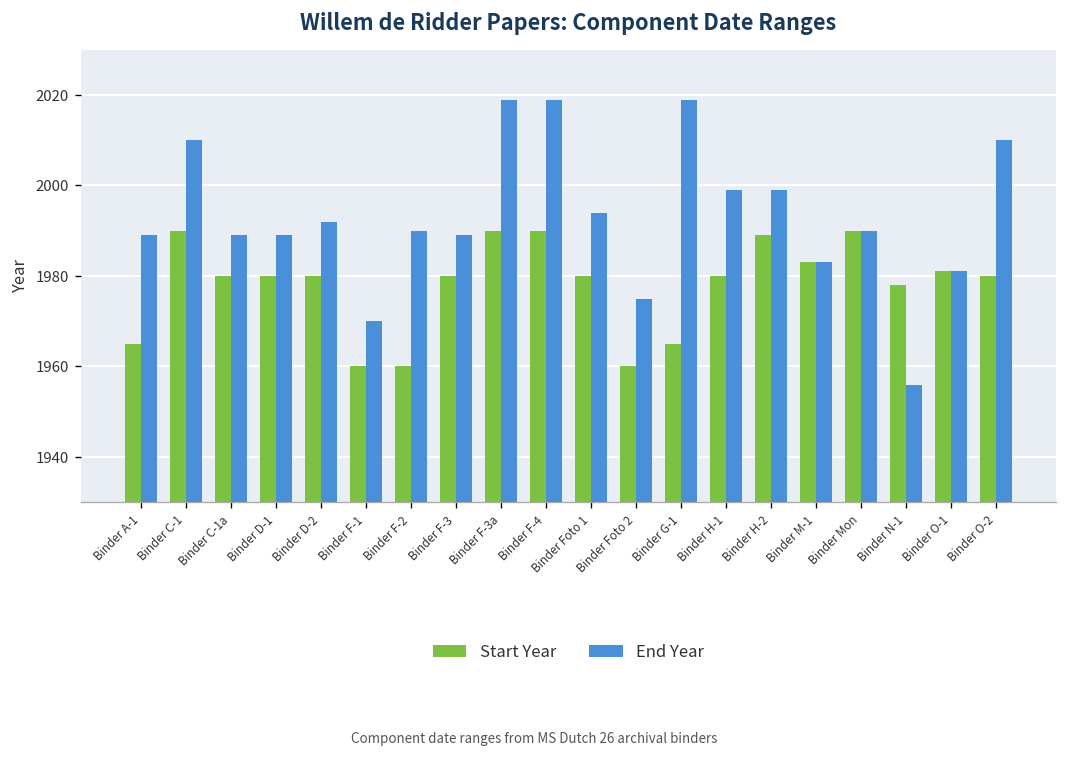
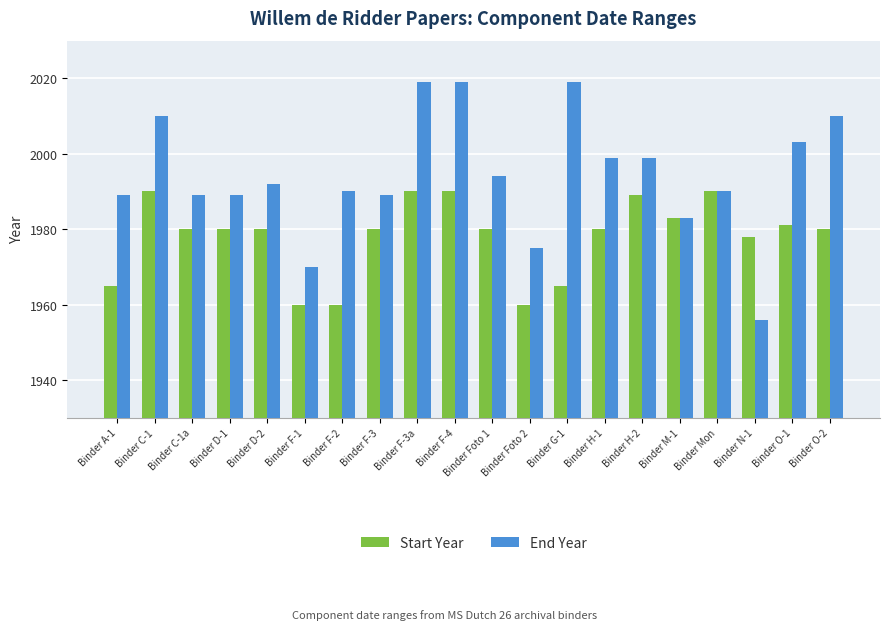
End Year, Binder O-1: 1981 -> 2003
